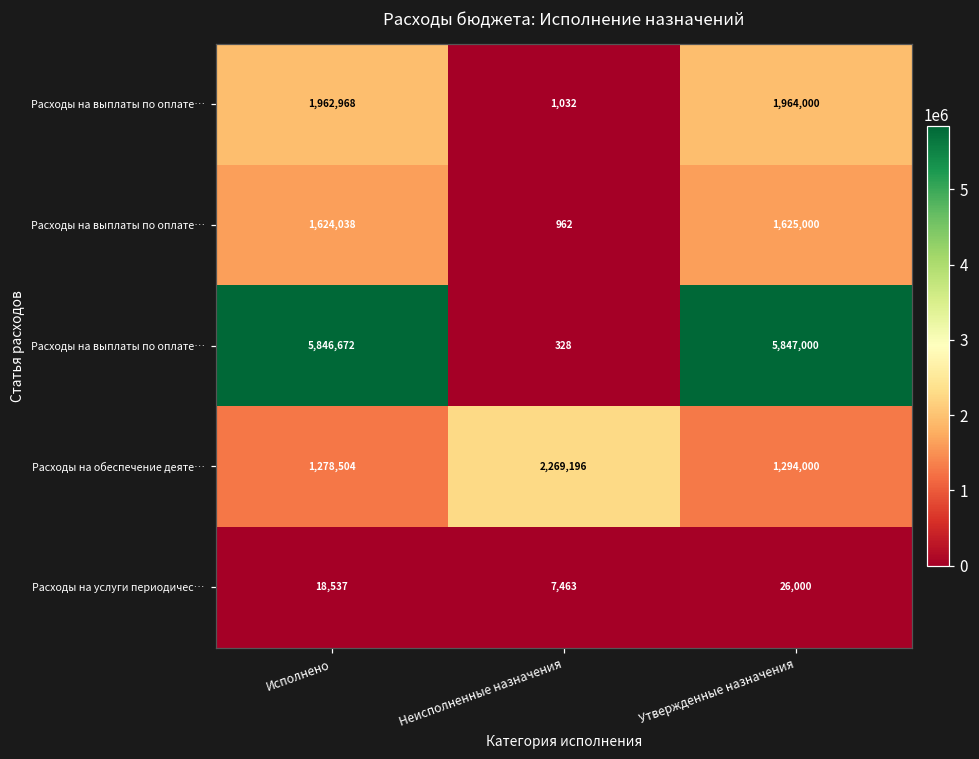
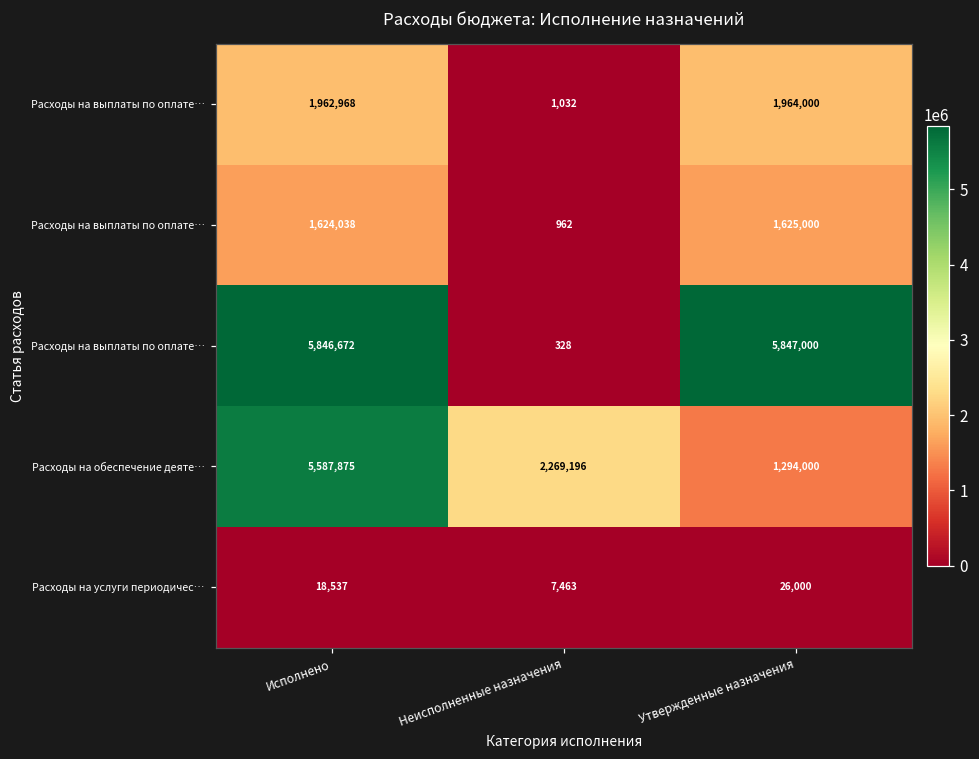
Расходы на обеспечение деяте…, Исполнено: 1,278,504 -> 5,587,875
